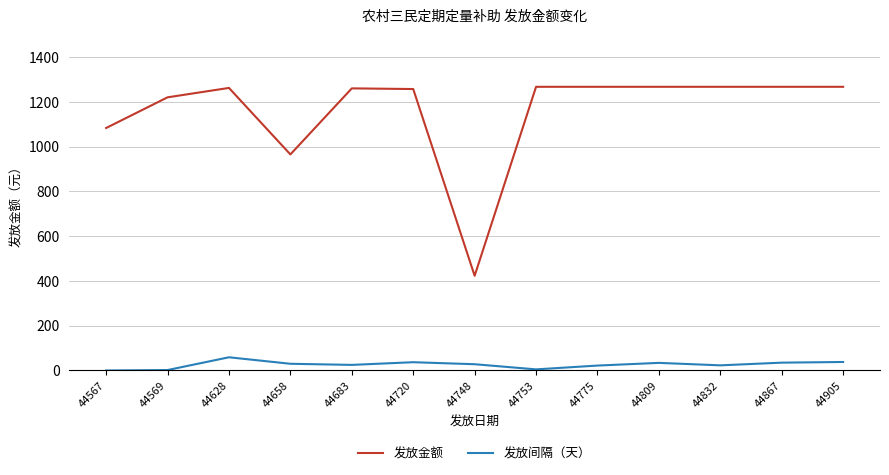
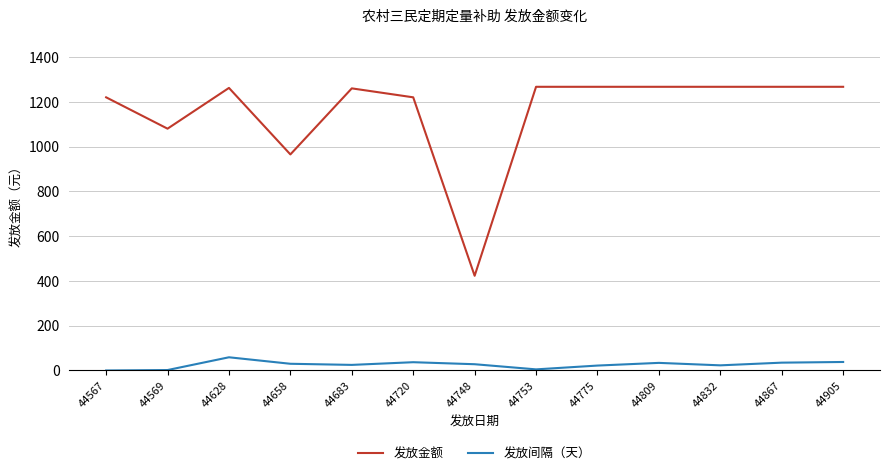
发放金额, 44567: 1080 -> 1220
发放金额, 44569: 1220 -> 1080
发放金额, 44720: 1260 -> 1220
